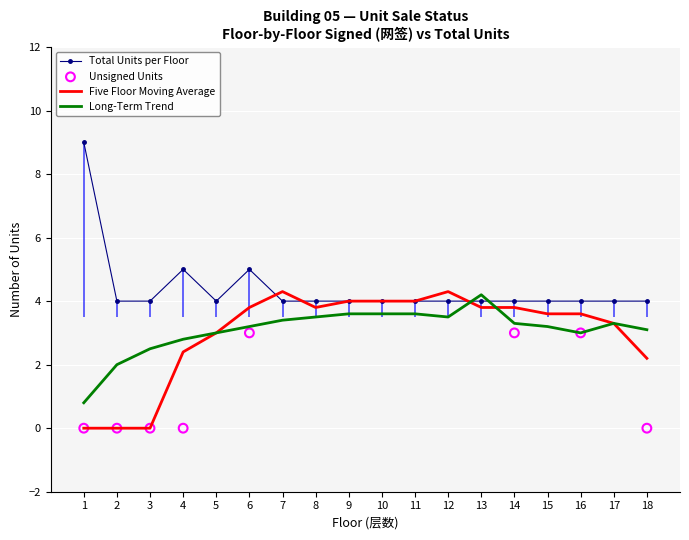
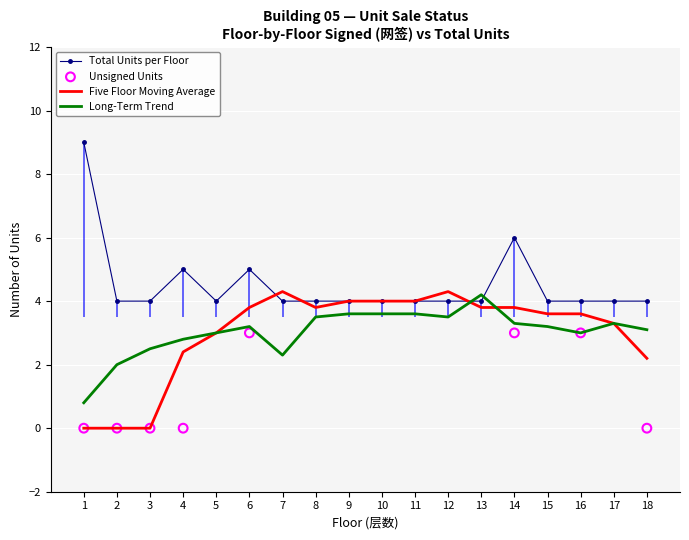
Long-Term Trend, 7: 3.4 -> 2.3
Total Units per Floor, 14: 4 -> 6
